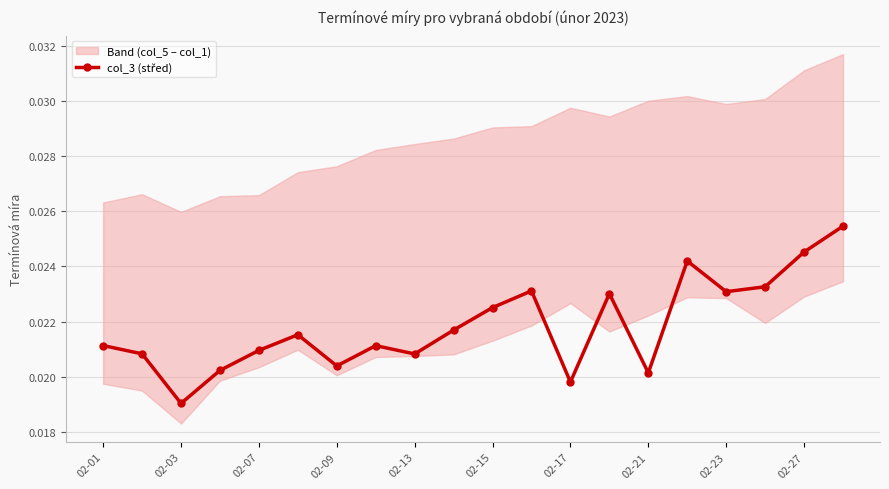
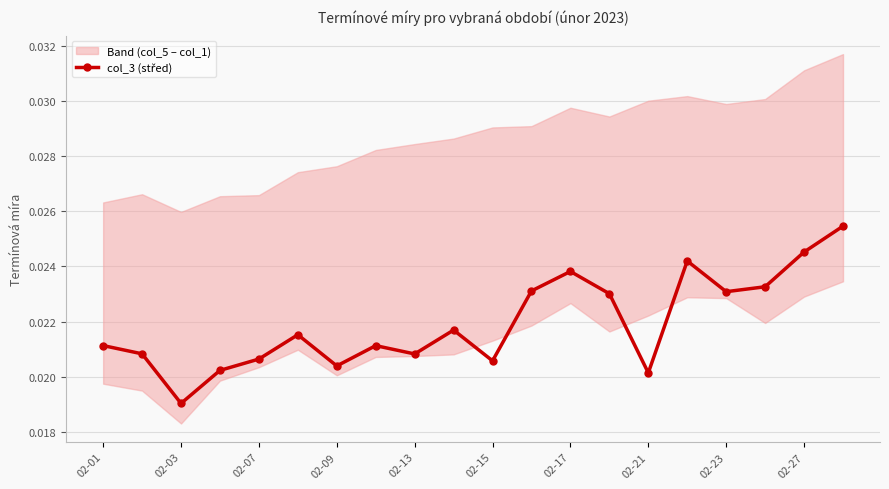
col_3 (střed), 02-07: 0.0210 -> 0.0206
col_3 (střed), 02-15: 0.0225 -> 0.0206
col_3 (střed), 02-17: 0.0198 -> 0.0238
